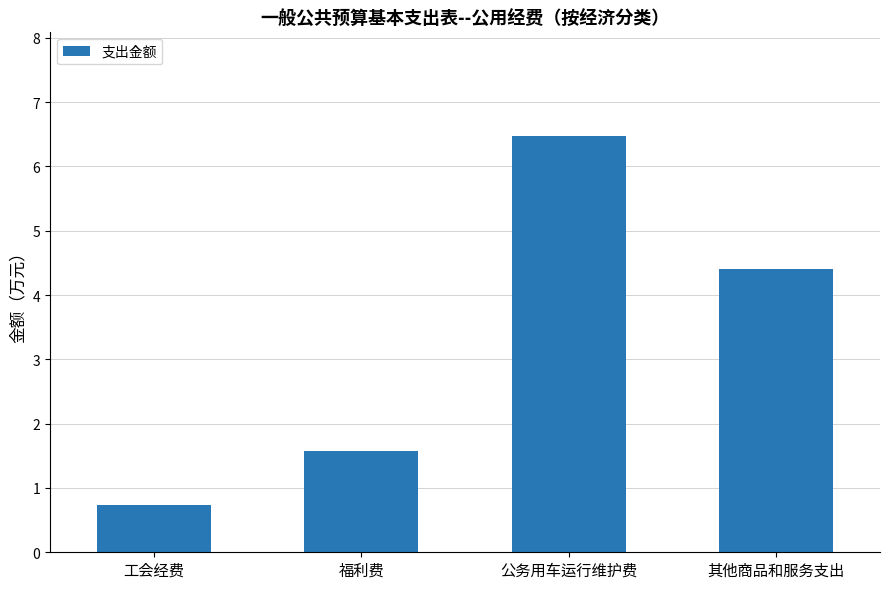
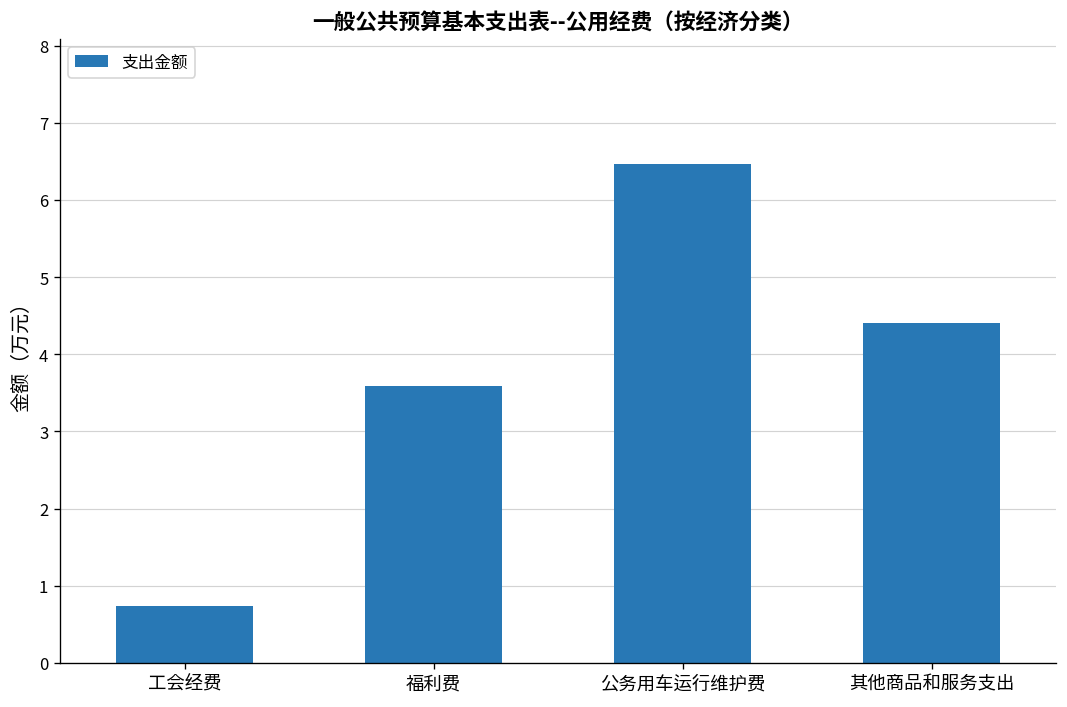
福利费: 1.6 -> 3.6
